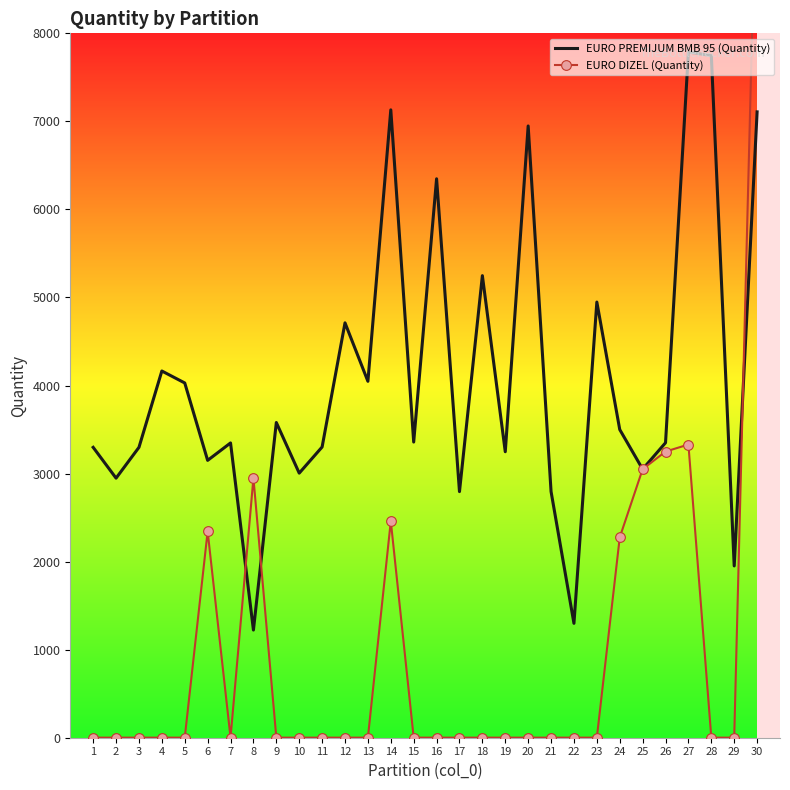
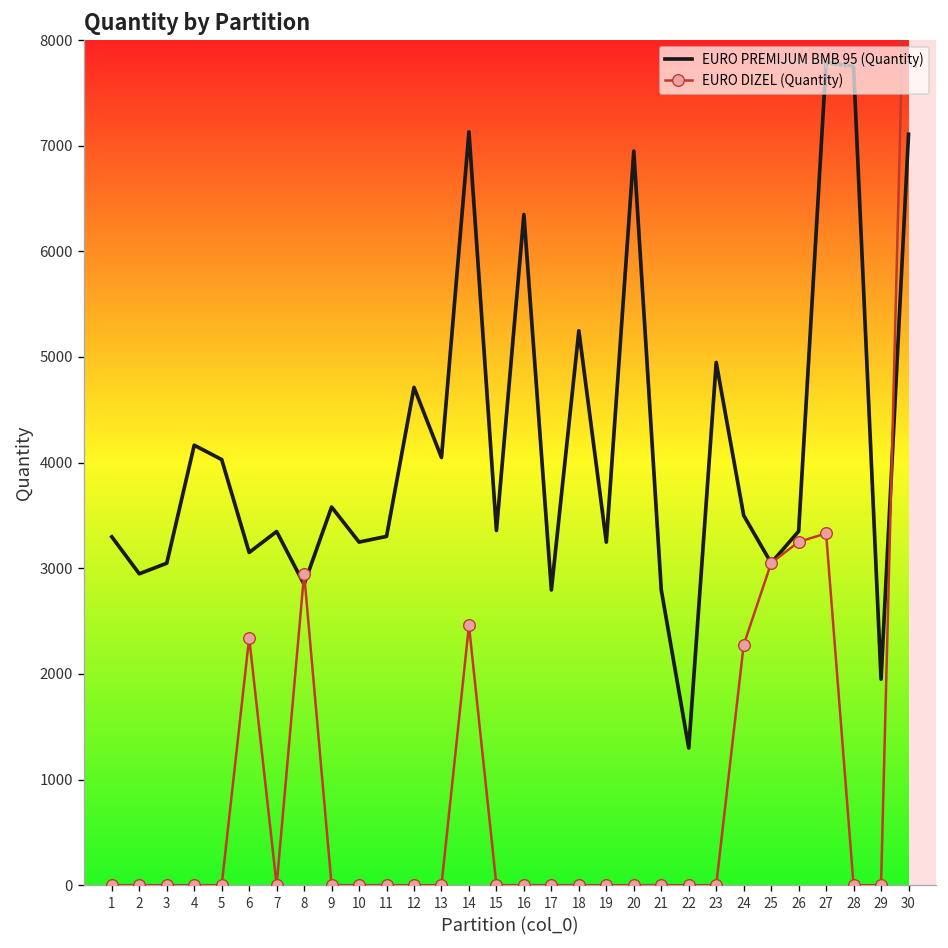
EURO PREMIJUM BMB 95 (Quantity), 3: 3300 -> 3000
EURO PREMIJUM BMB 95 (Quantity), 8: 1200 -> 2800
EURO PREMIJUM BMB 95 (Quantity), 10: 3000 -> 3200
